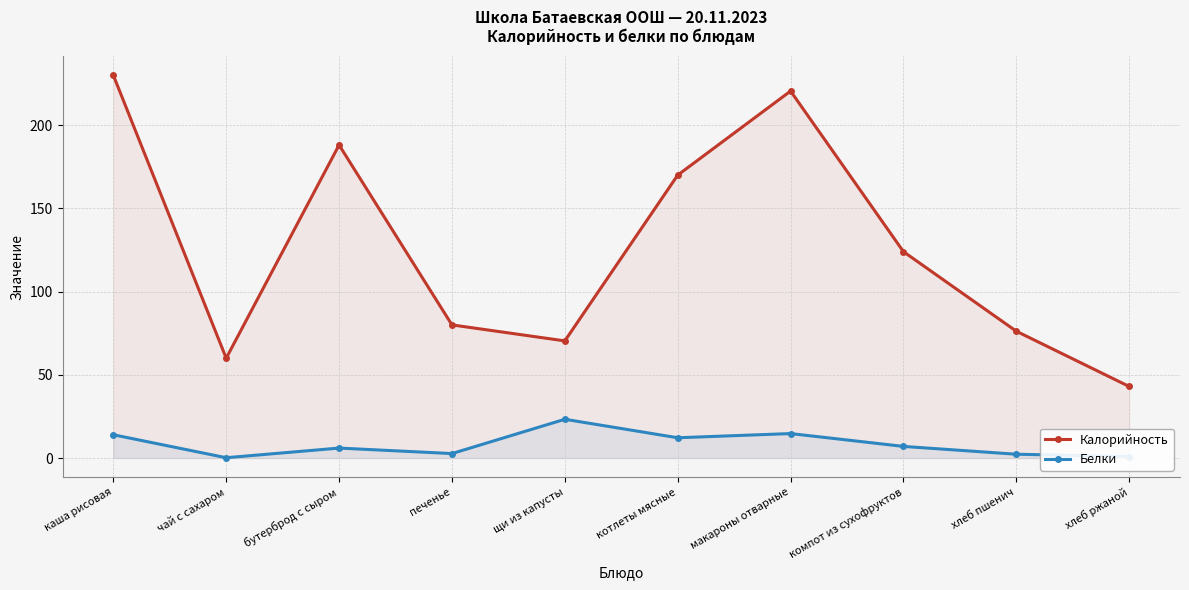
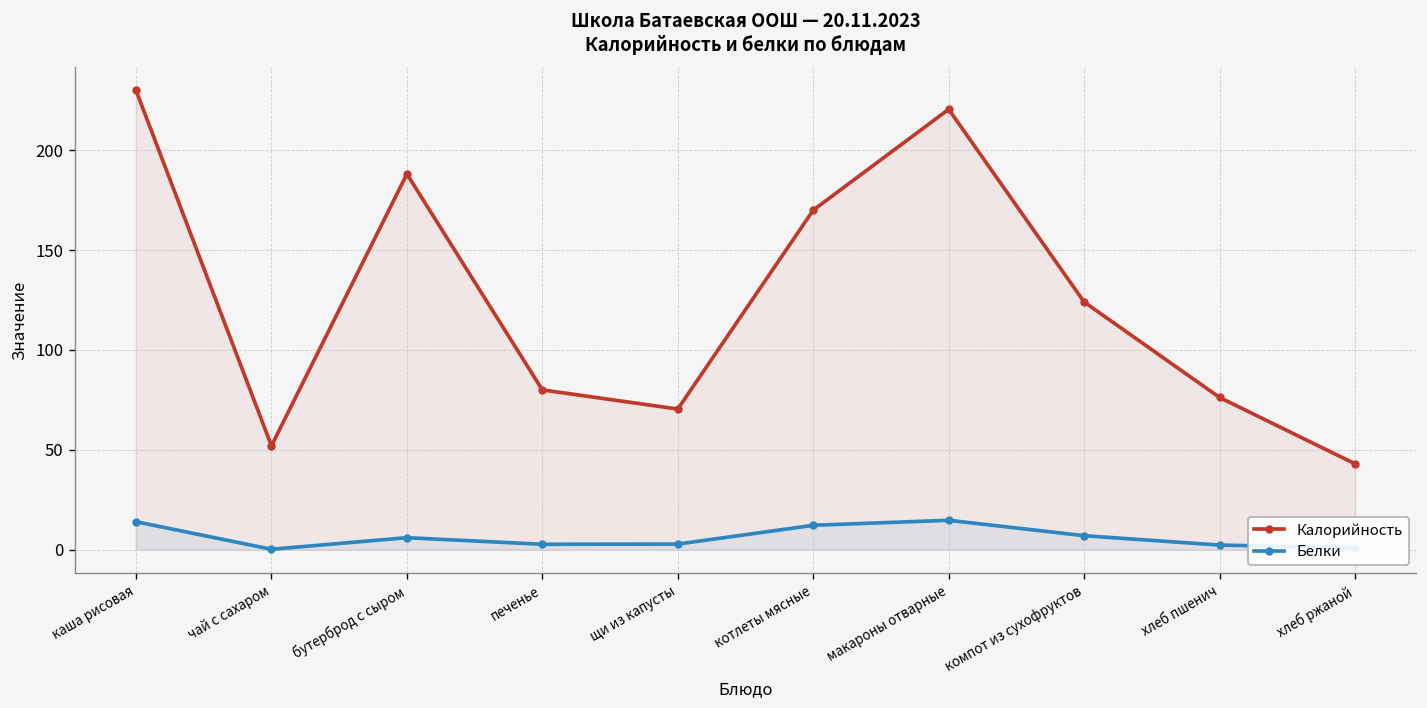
Калорийность, чай с сахаром: 60 -> 52
Белки, щи из капусты: 23 -> 3
